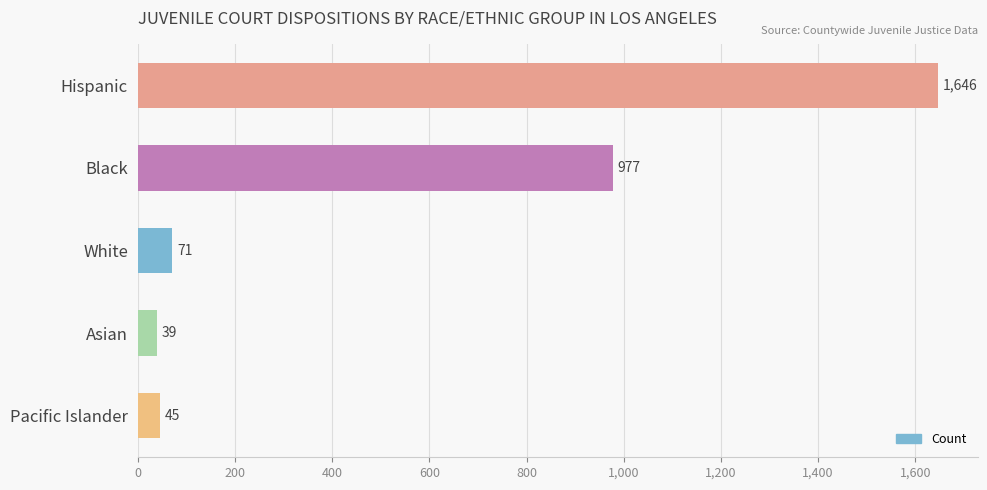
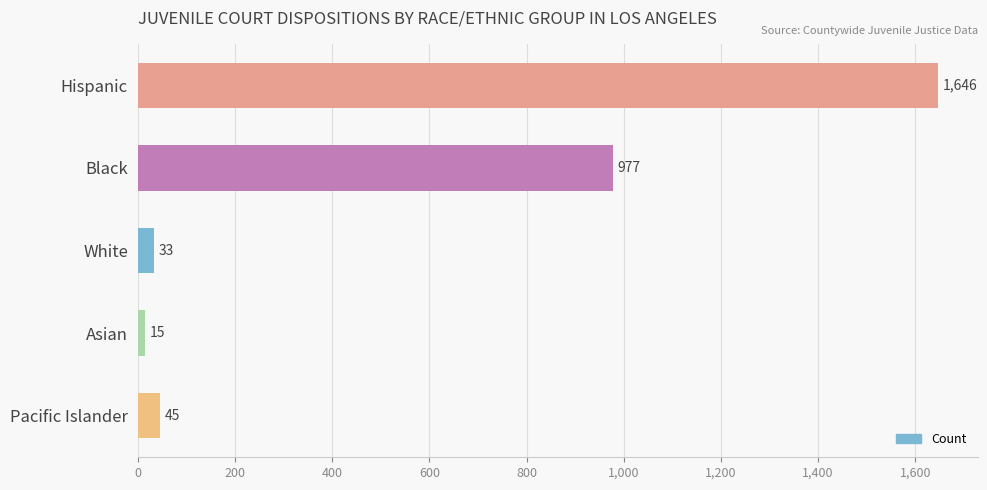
White: 71 -> 33
Asian: 39 -> 15
